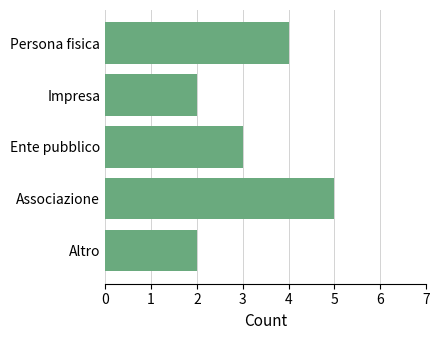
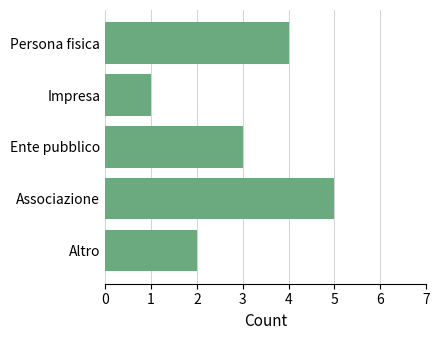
Impresa: 2 -> 1
